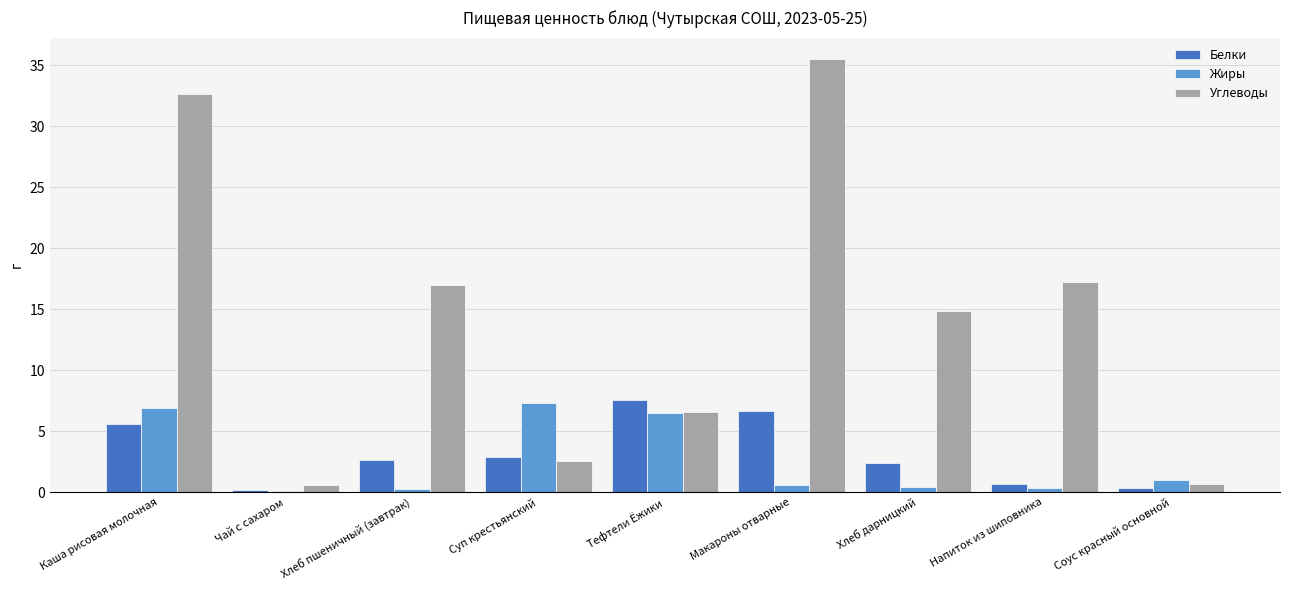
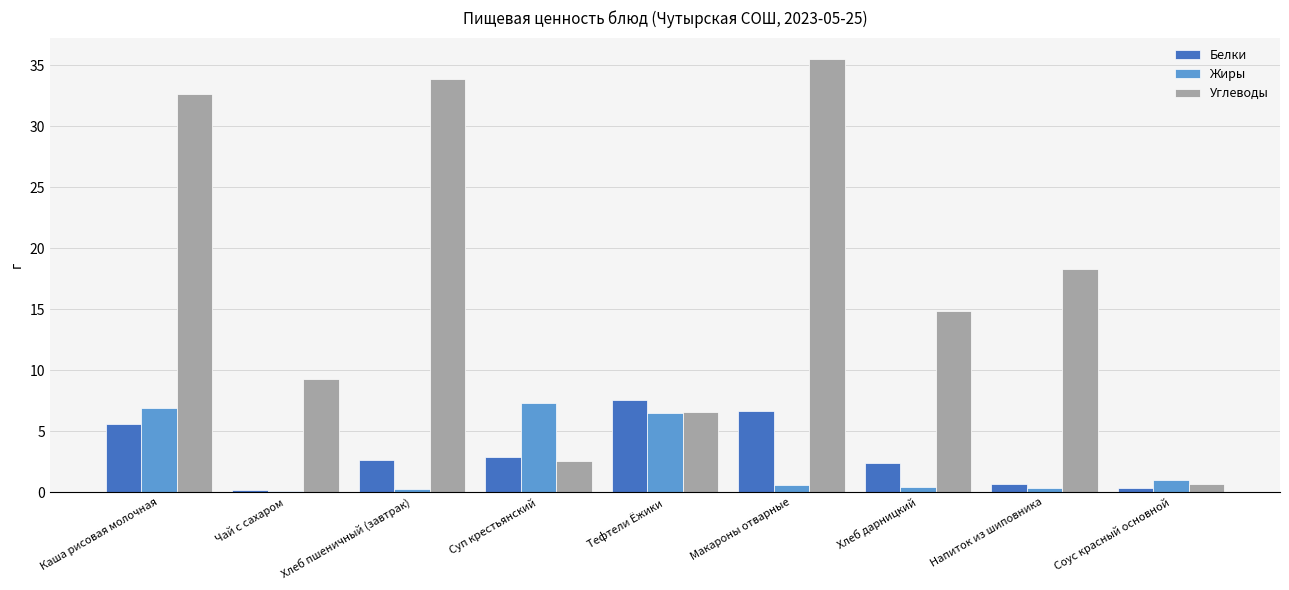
Углеводы, Чай с сахаром: 0.6 -> 9.3
Углеводы, Хлеб пшеничный (завтрак): 17.0 -> 33.9
Углеводы, Напиток из шиповника: 17.2 -> 18.3
